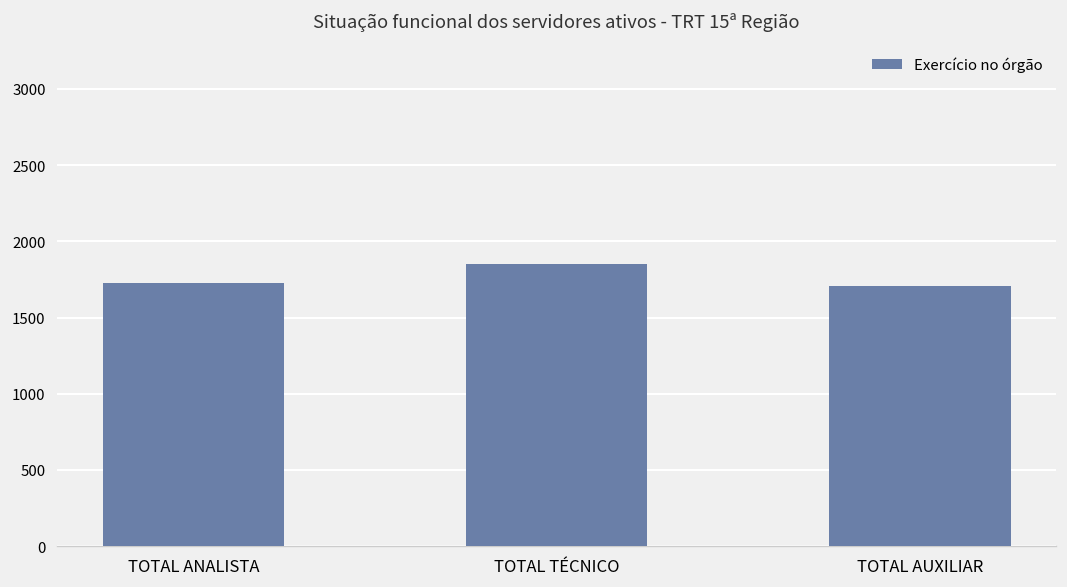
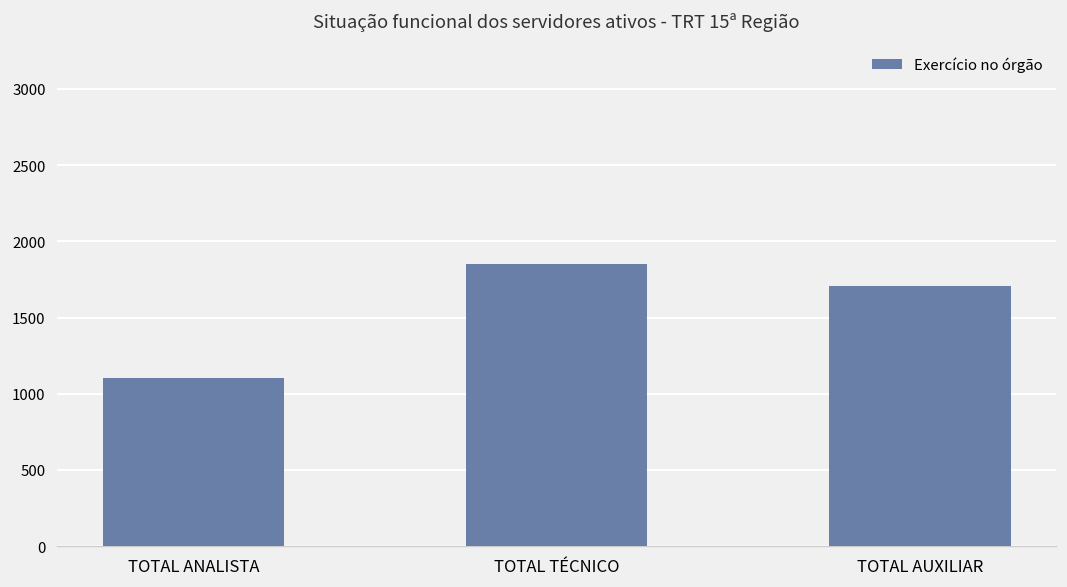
TOTAL ANALISTA: 1730 -> 1100
